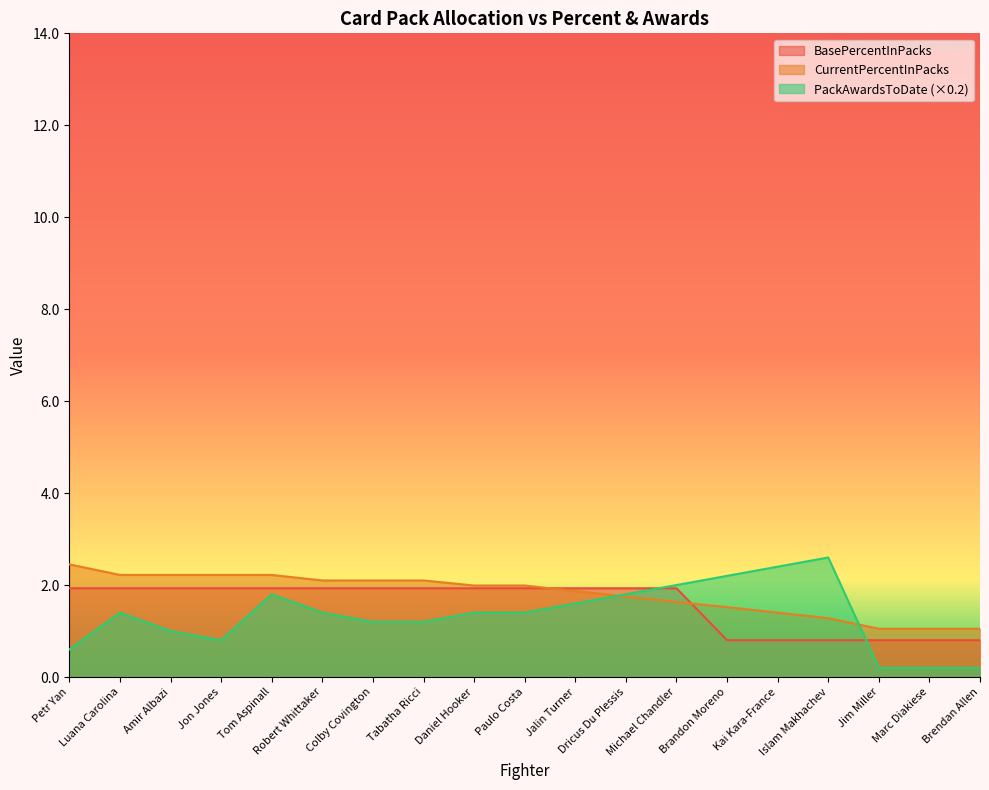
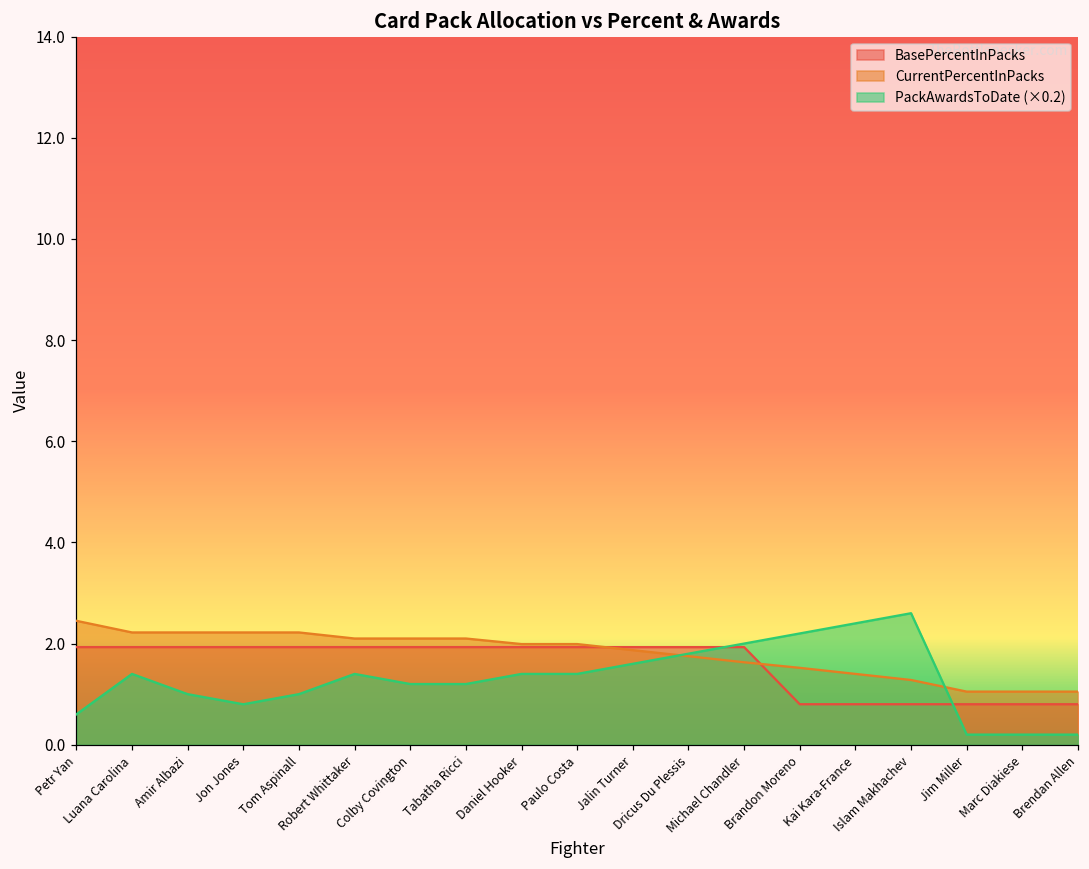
PackAwardsToDate (×0.2), Tom Aspinall: 1.8 -> 1.0
